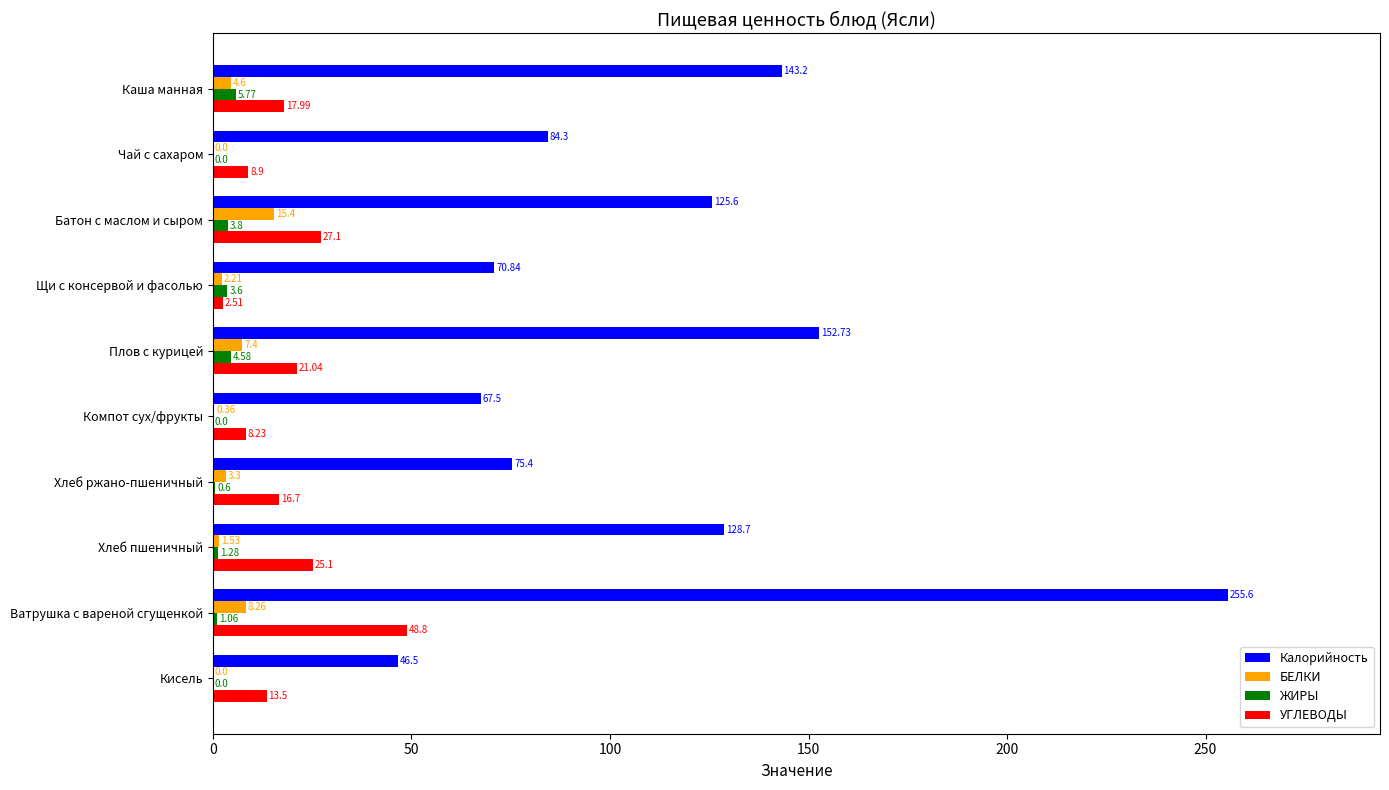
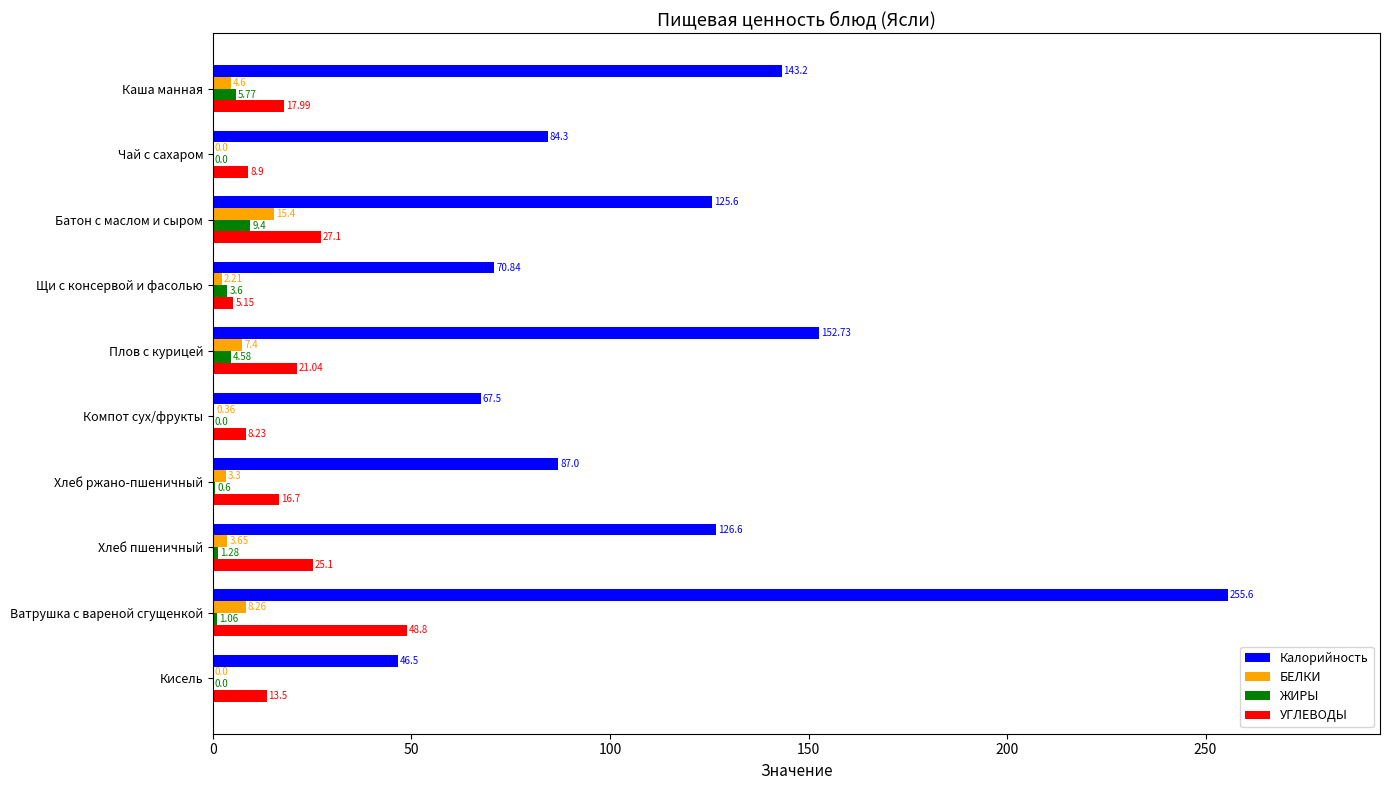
ЖИРЫ, Батон с маслом и сыром: 3.8 -> 9.4
УГЛЕВОДЫ, Щи с консервой и фасолью: 2.51 -> 5.15
Калорийность, Хлеб ржано-пшеничный: 75.4 -> 87.0
Калорийность, Хлеб пшеничный: 128.7 -> 126.6
БЕЛКИ, Хлеб пшеничный: 1.53 -> 3.65
